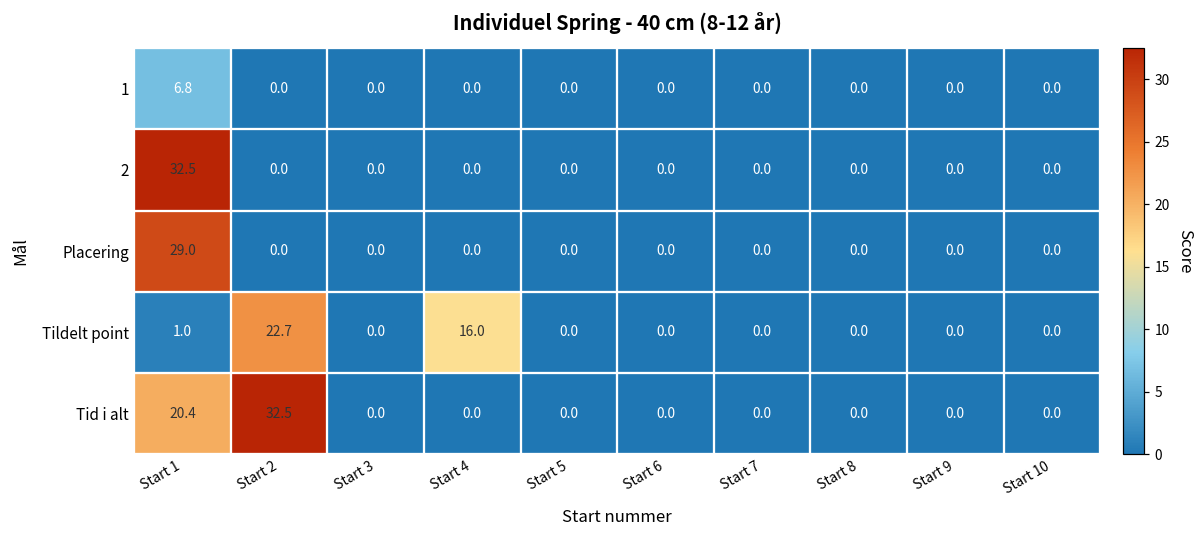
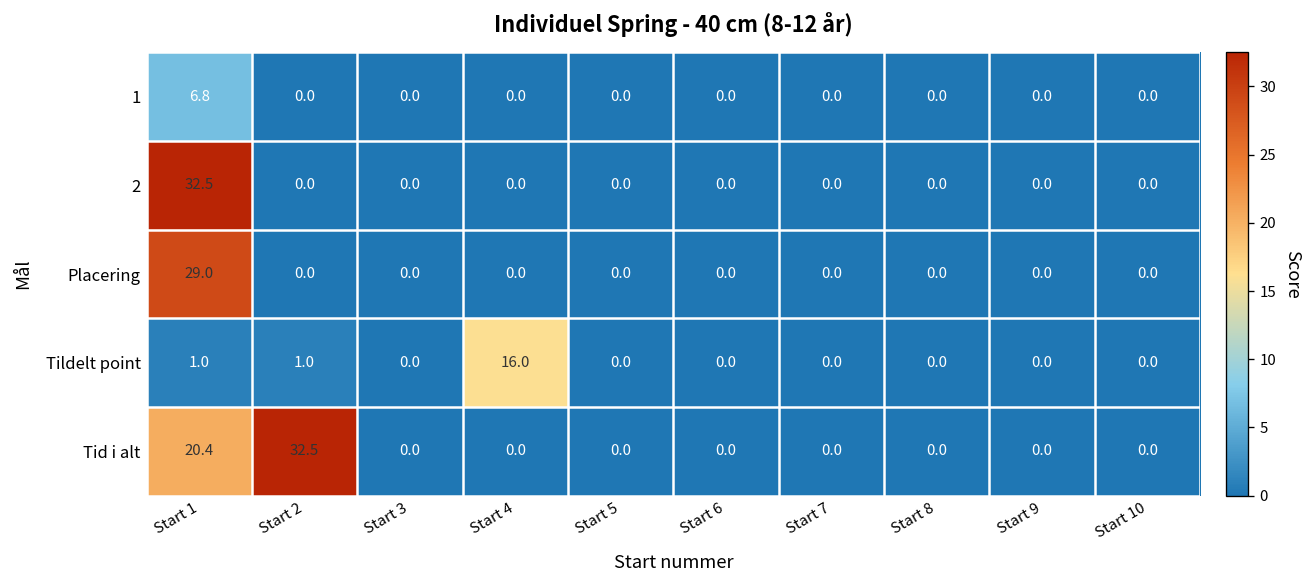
Tildelt point, Start 2: 22.7 -> 1.0
